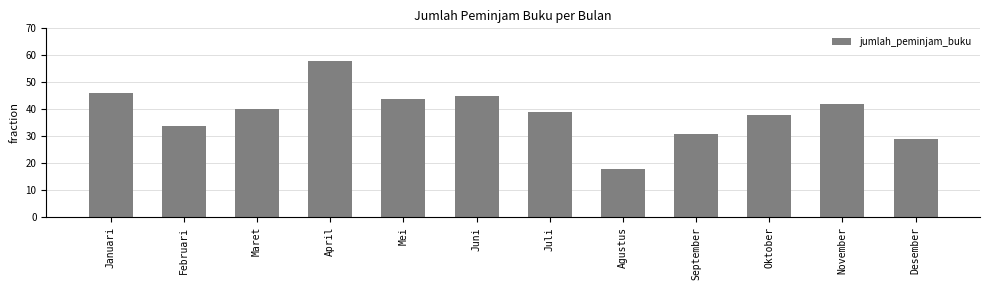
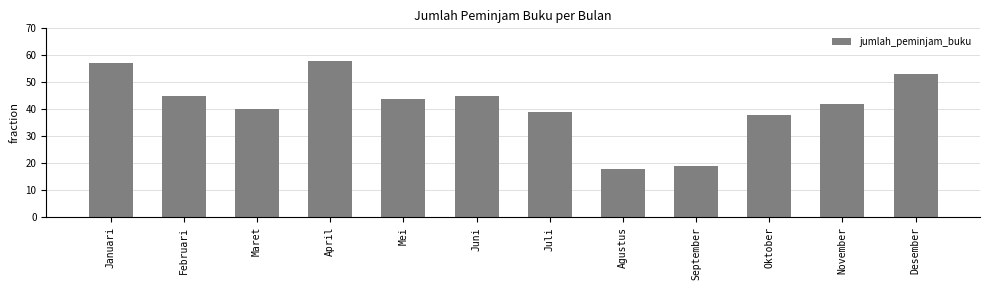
Januari: 46 -> 57
Februari: 34 -> 45
September: 31 -> 19
Desember: 29 -> 53
